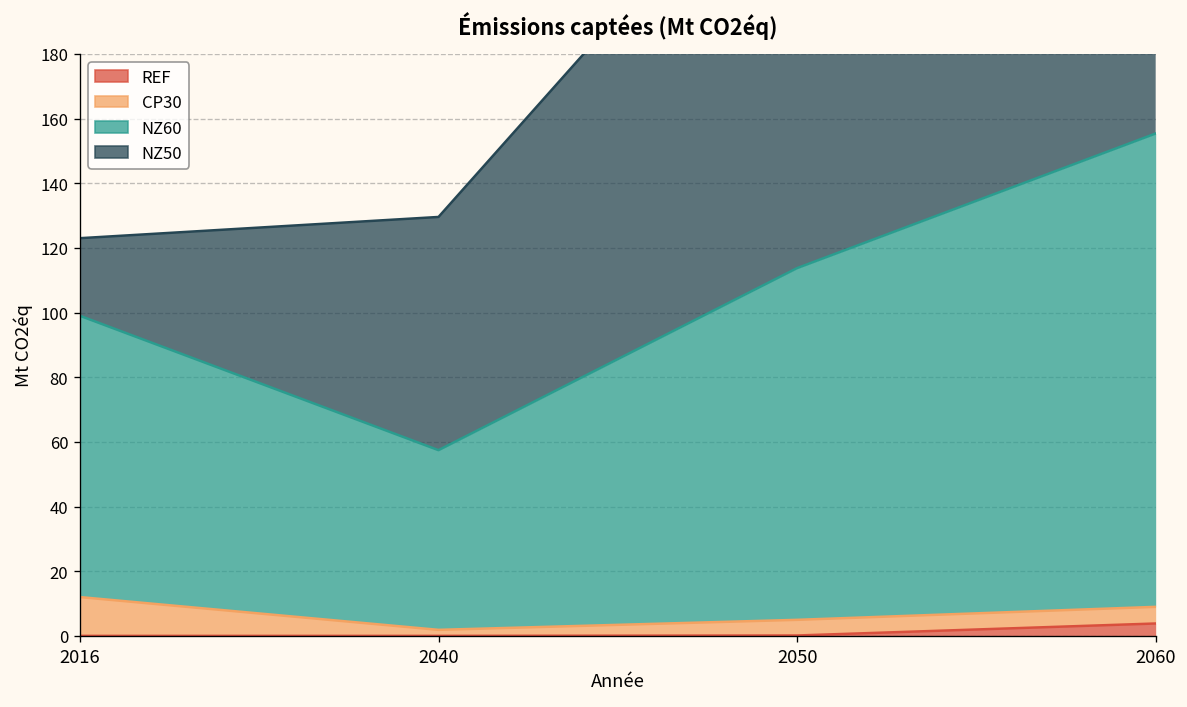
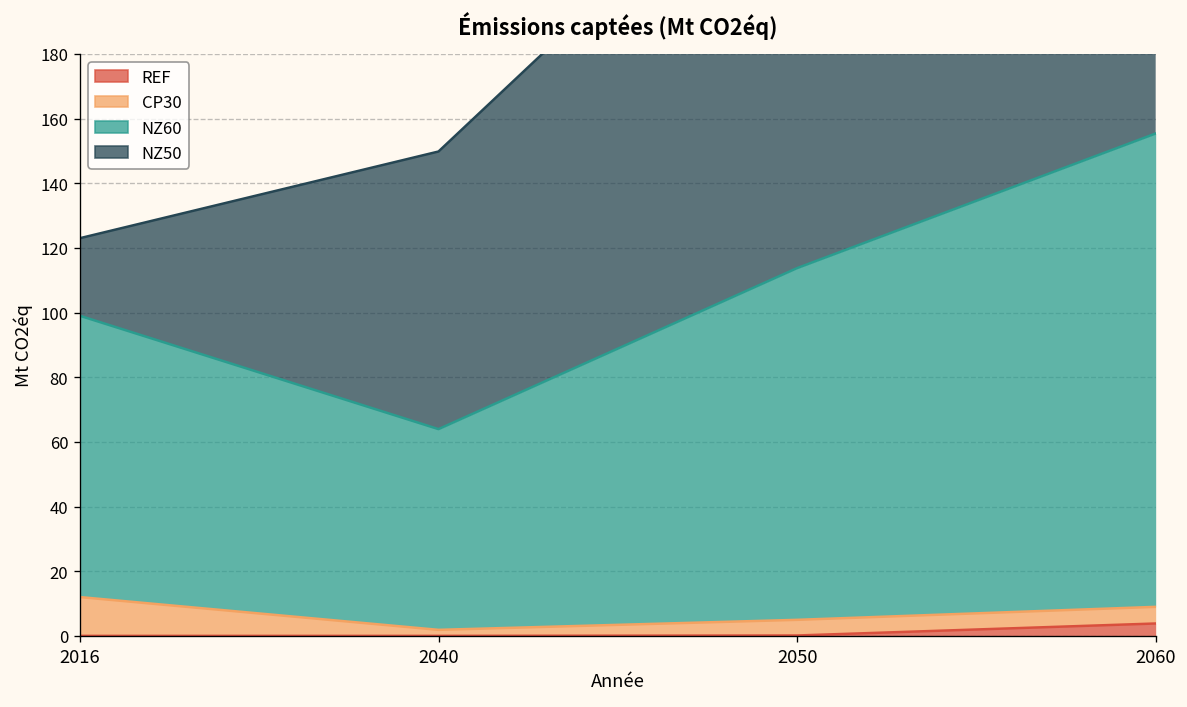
NZ60, 2040: 56 -> 62
NZ50, 2040: 72 -> 86
